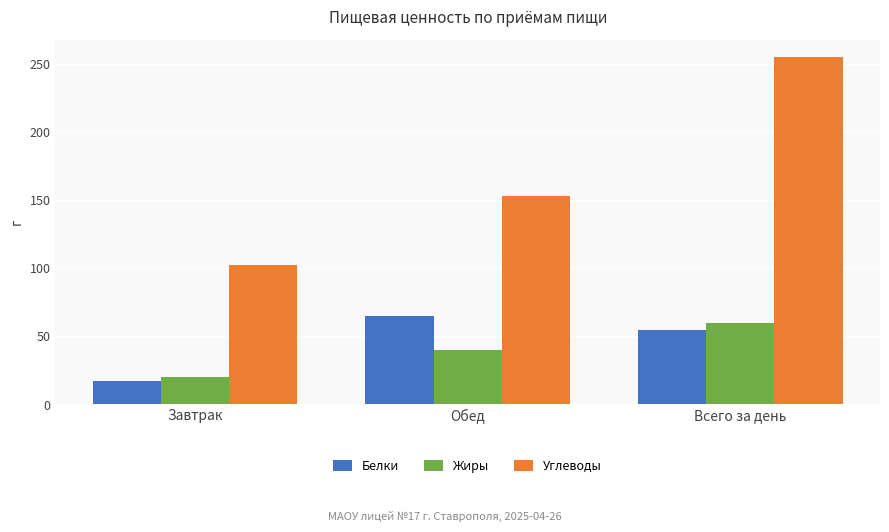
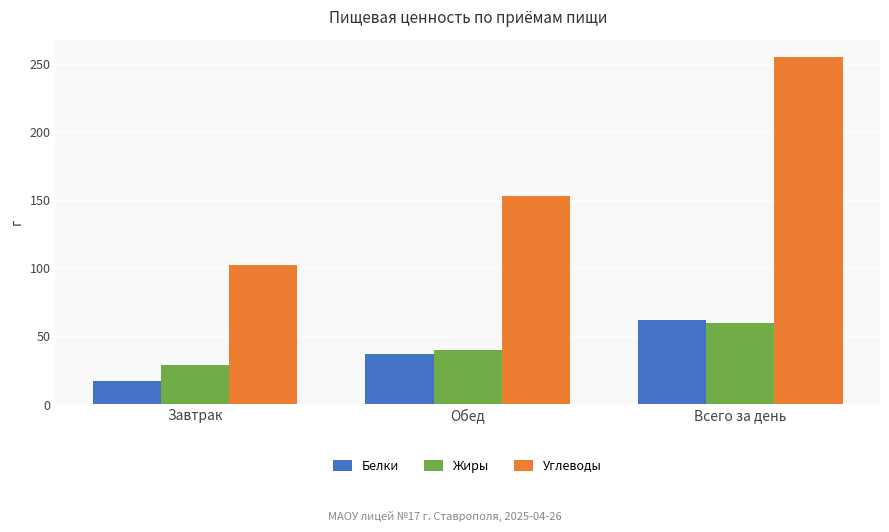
Жиры, Завтрак: 20 -> 29
Белки, Обед: 65 -> 37
Белки, Всего за день: 54 -> 62
